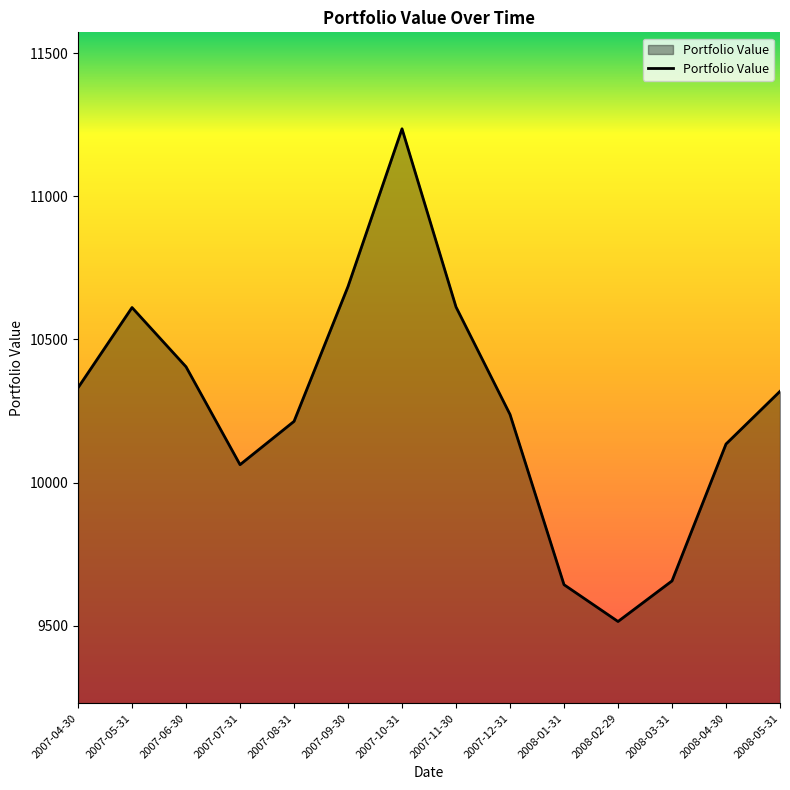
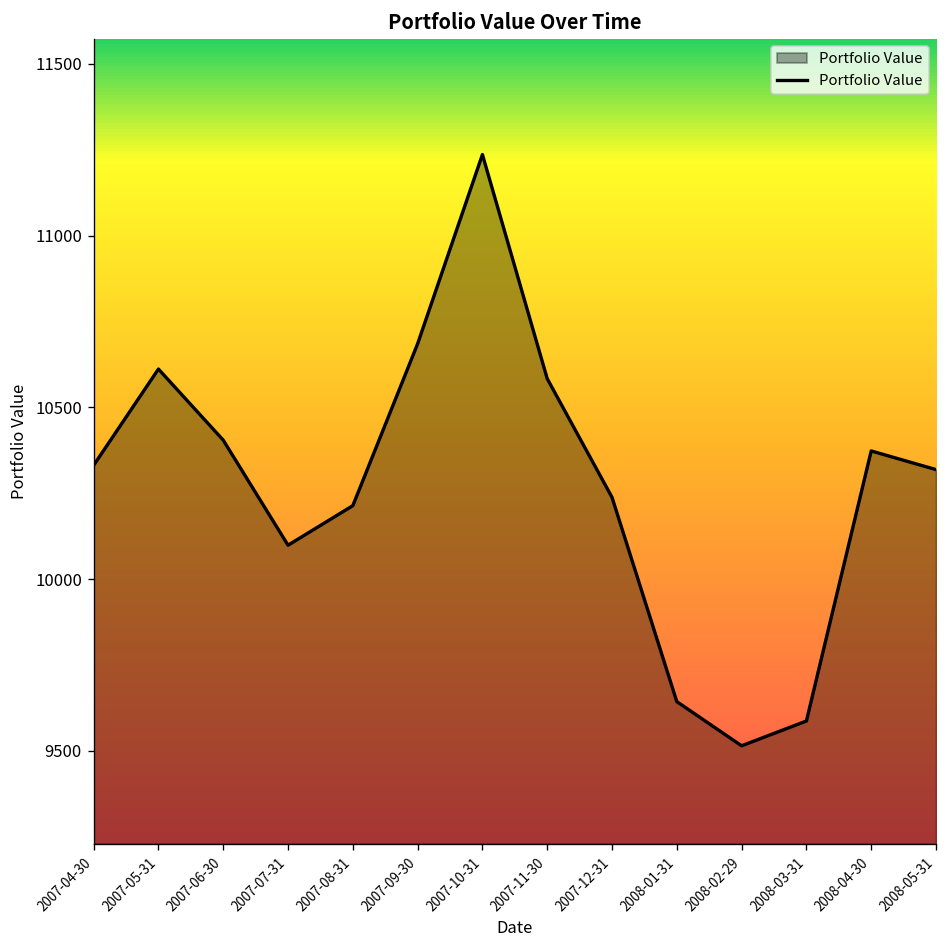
2007-07-31: 10060 -> 10100
2007-11-30: 10610 -> 10580
2008-03-31: 9660 -> 9590
2008-04-30: 10130 -> 10370
